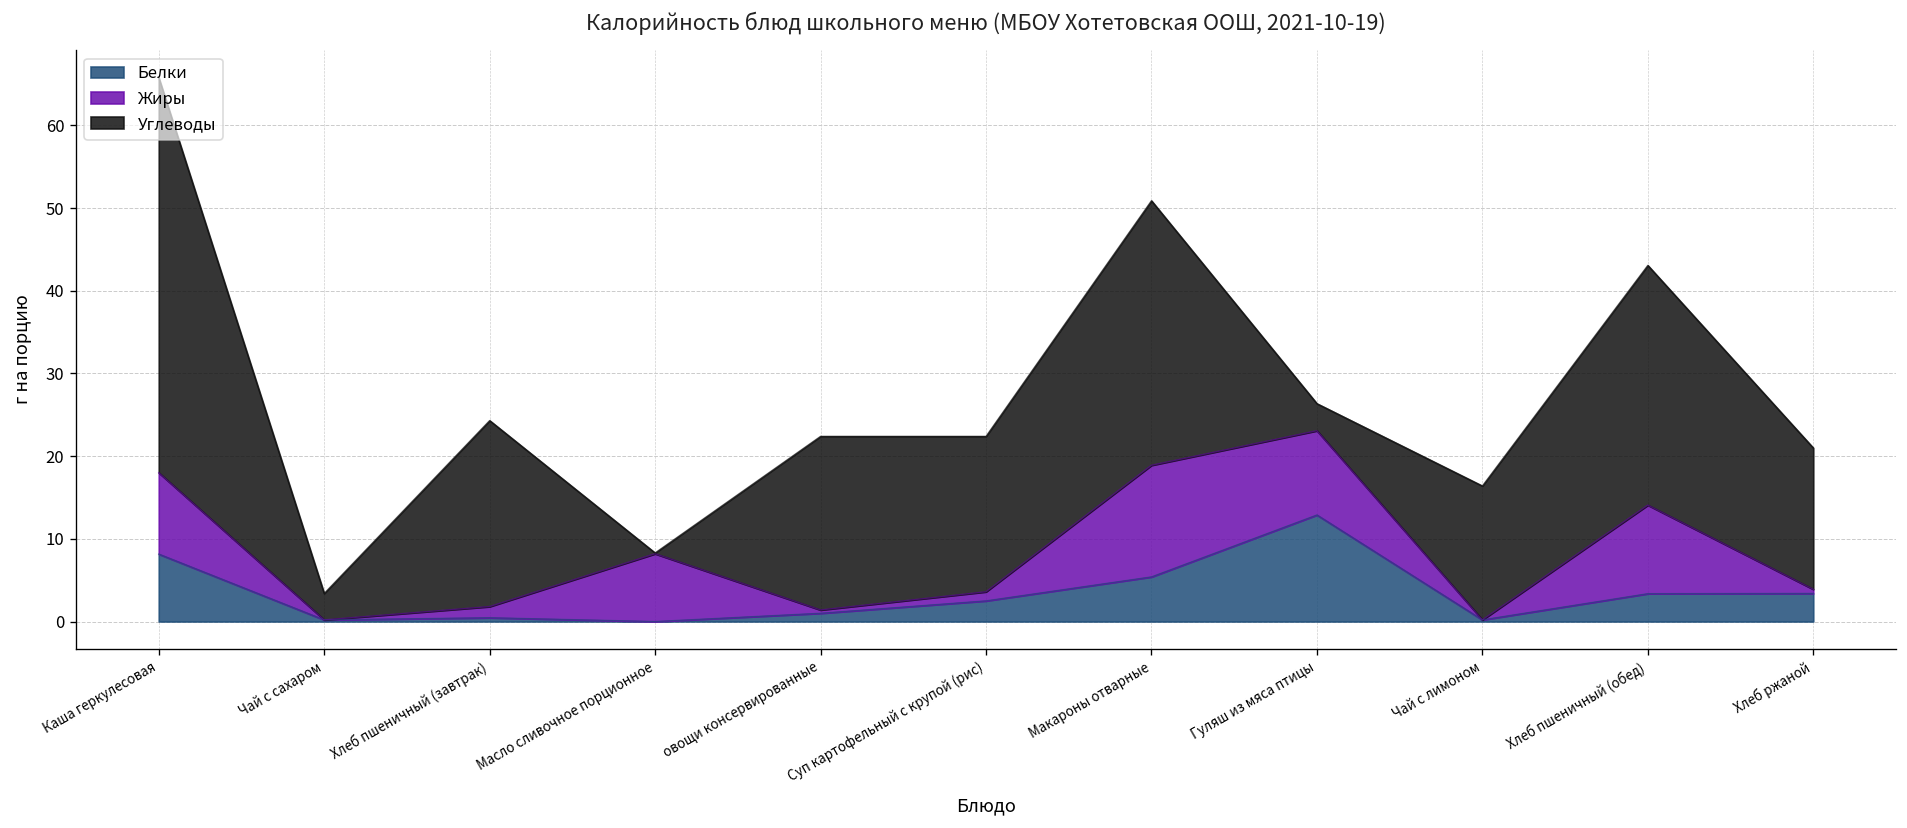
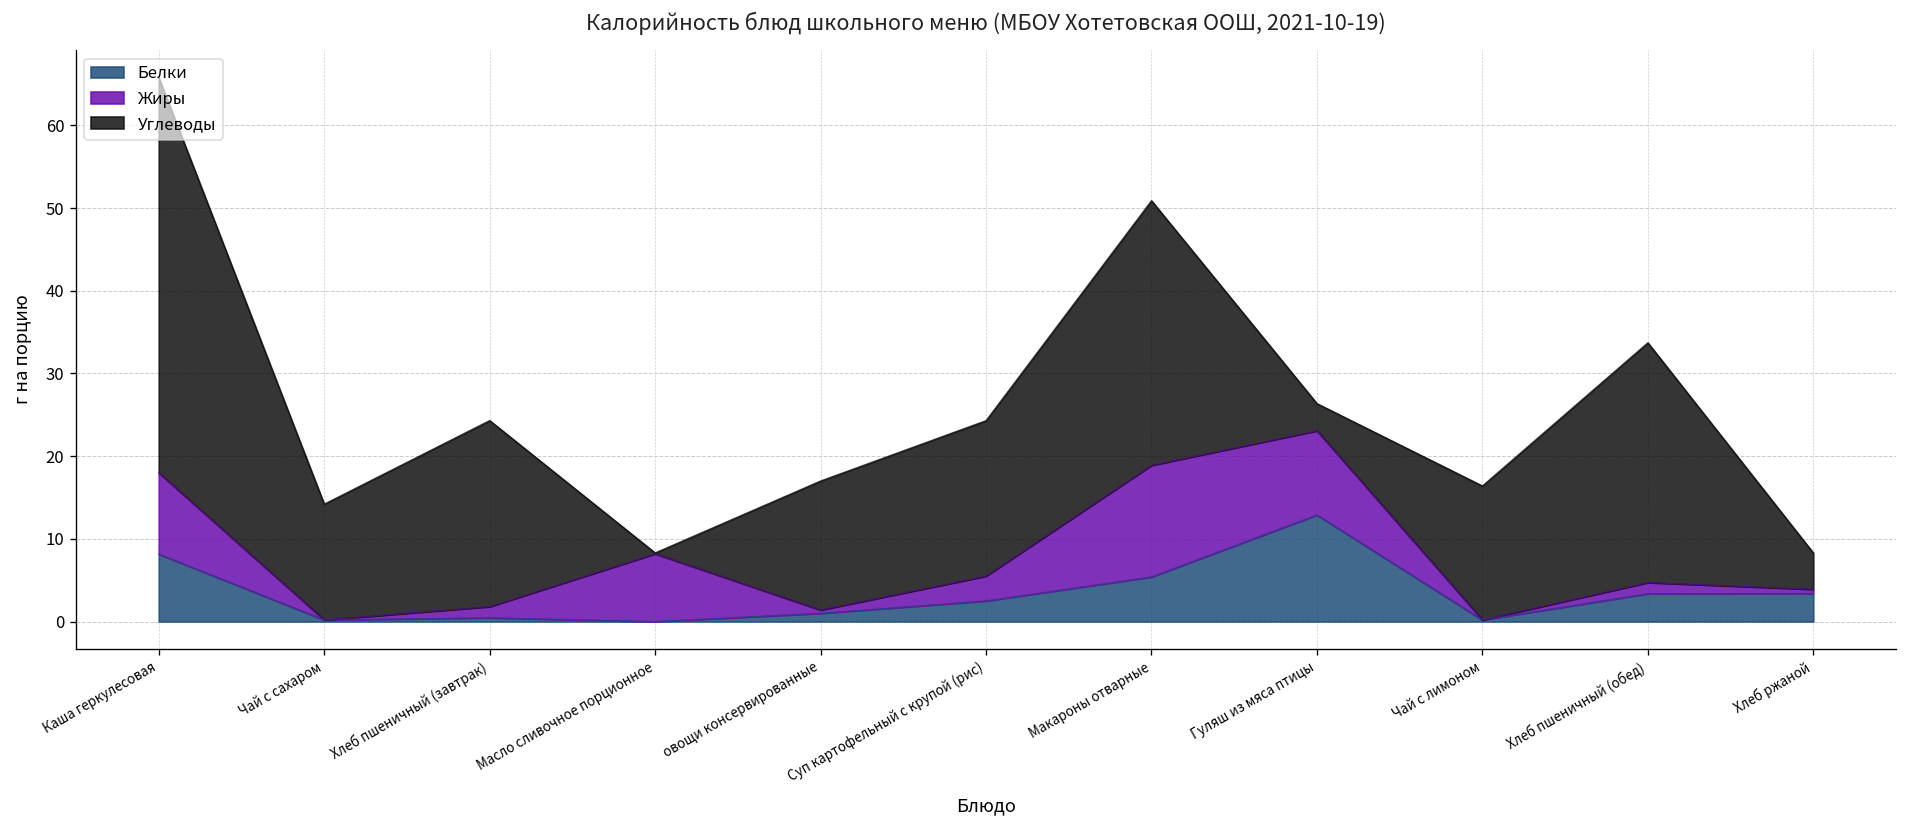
Углеводы, Чай с сахаром: 3 -> 14
Углеводы, овощи консервированные: 21 -> 16
Жиры, Суп картофельный с крупой (рис): 1 -> 3
Жиры, Хлеб пшеничный (обед): 11 -> 1
Углеводы, Хлеб ржаной: 17 -> 4
